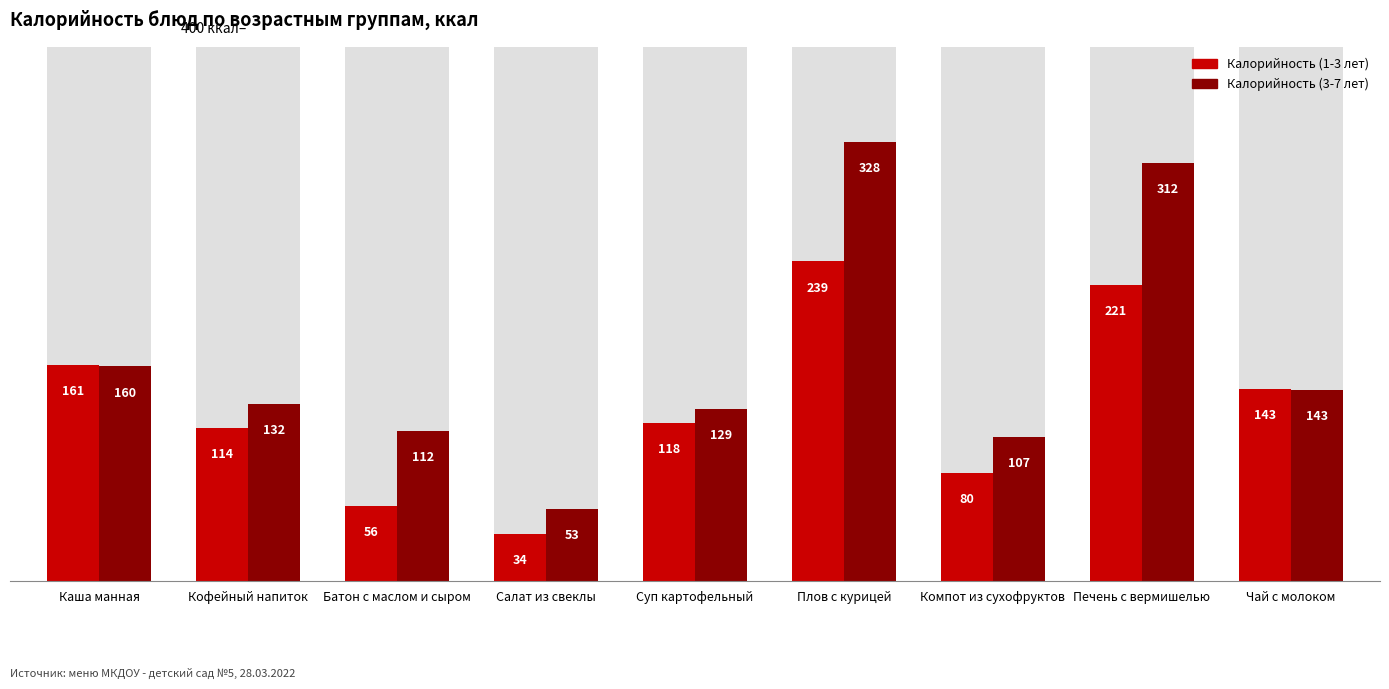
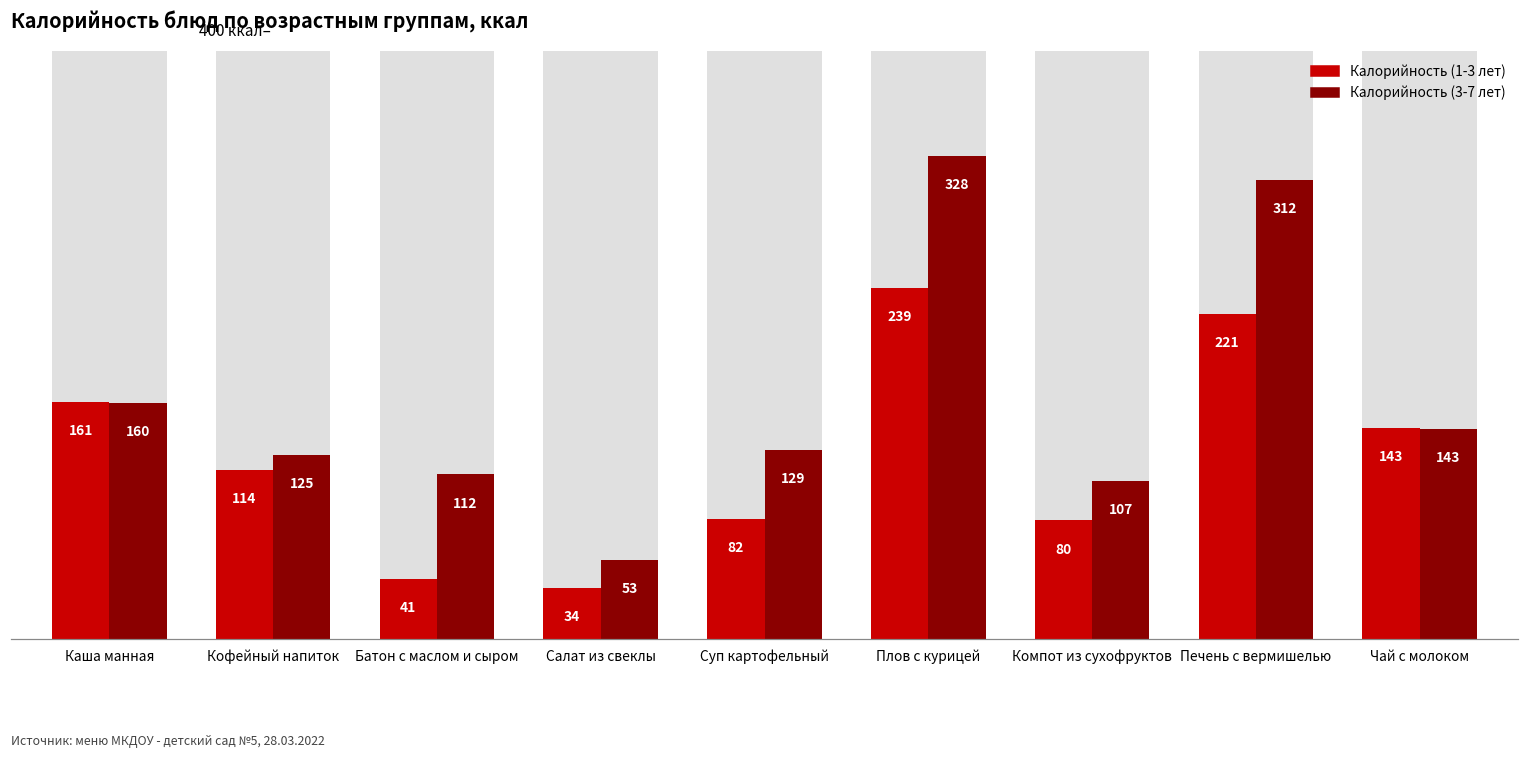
Калорийность (3-7 лет), Кофейный напиток: 132 -> 125
Калорийность (1-3 лет), Батон с маслом и сыром: 56 -> 41
Калорийность (1-3 лет), Суп картофельный: 118 -> 82
